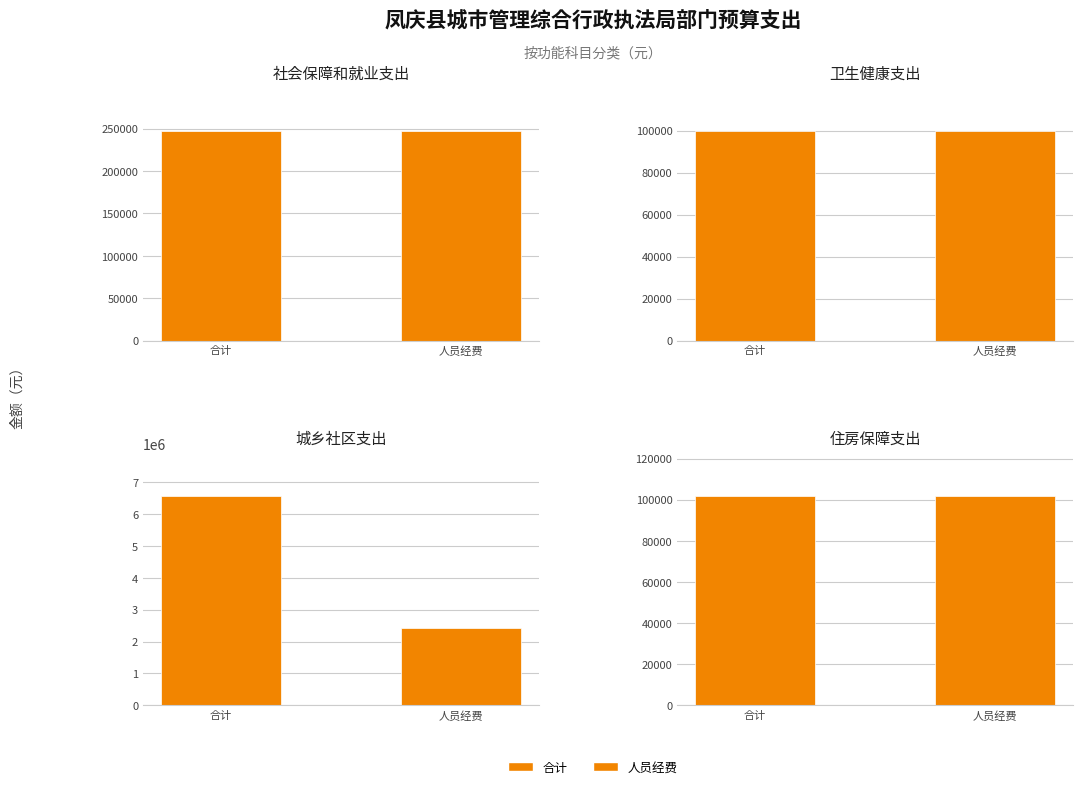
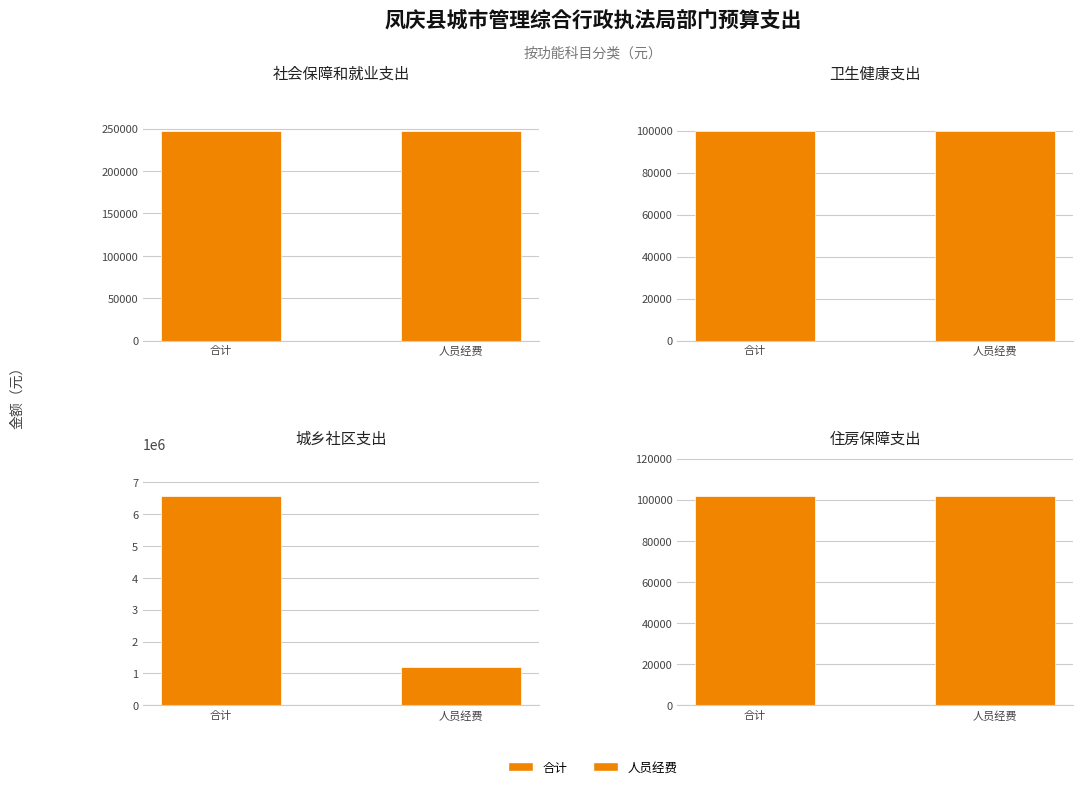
城乡社区支出, 人员经费: 2400000 -> 1200000
